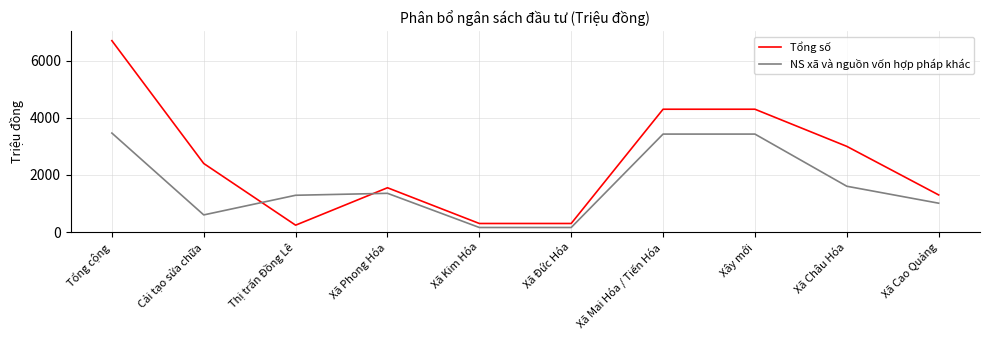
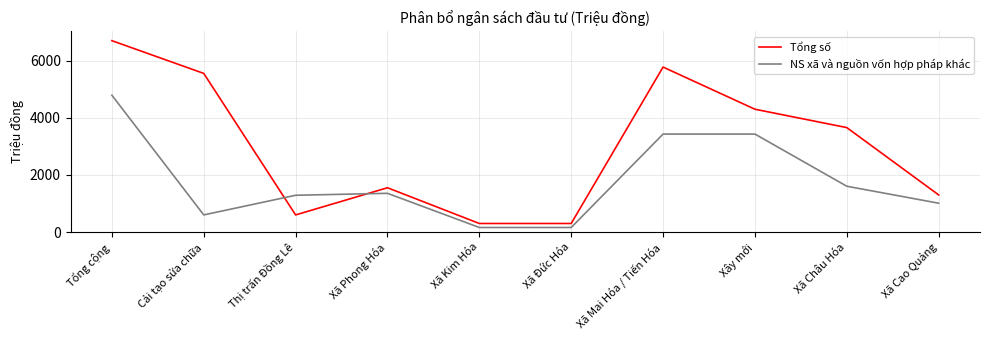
NS xã và nguồn vốn hợp pháp khác, Tổng cộng: 3500 -> 4800
Tổng số, Cải tạo sửa chữa: 2400 -> 5600
Tổng số, Thị trấn Đồng Lê: 200 -> 600
Tổng số, Xã Mai Hóa / Tiến Hóa: 4300 -> 5800
Tổng số, Xã Châu Hóa: 3000 -> 3700
